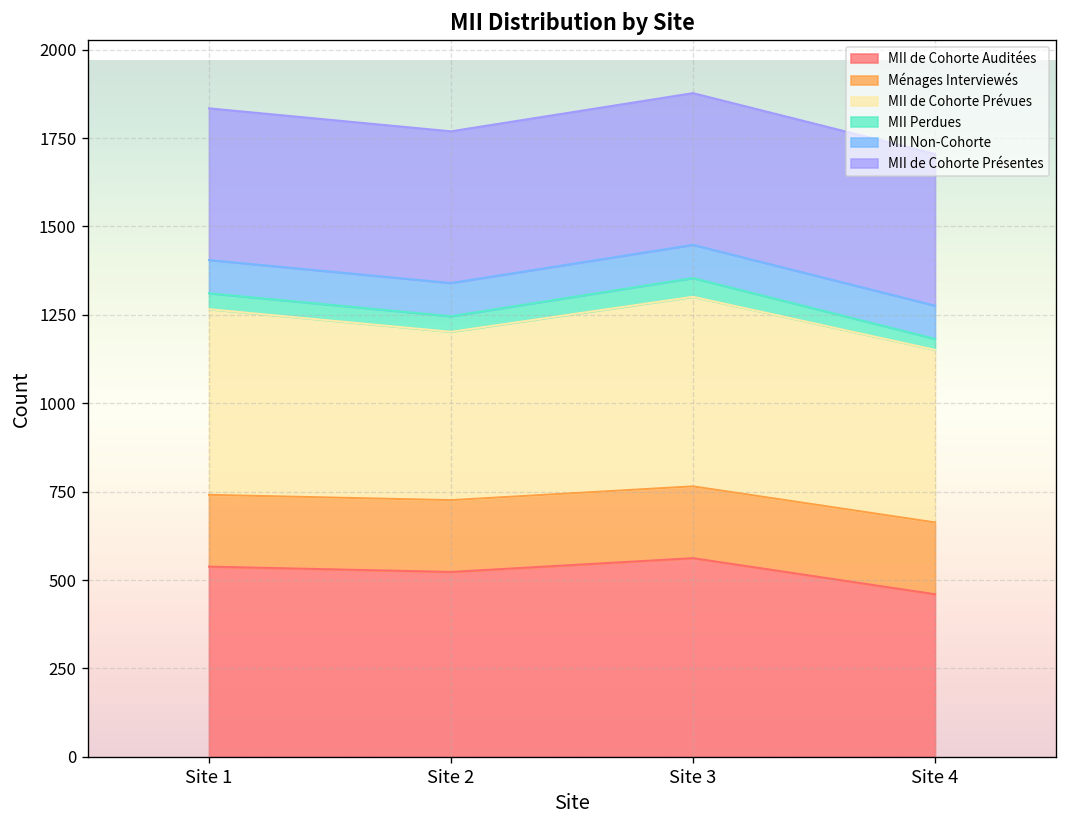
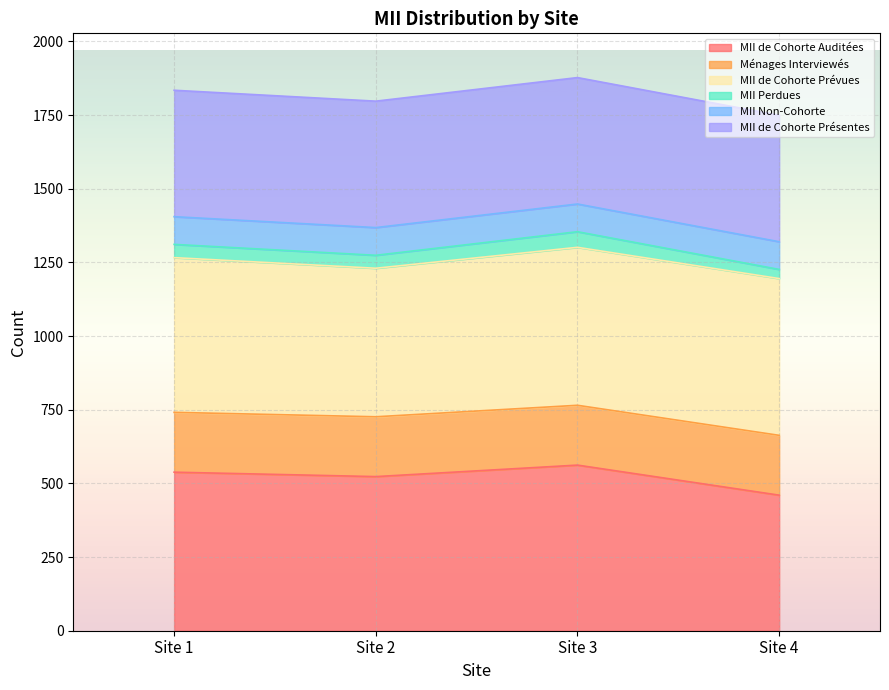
MII de Cohorte Prévues, Site 2: 480 -> 500
MII de Cohorte Prévues, Site 4: 490 -> 530
